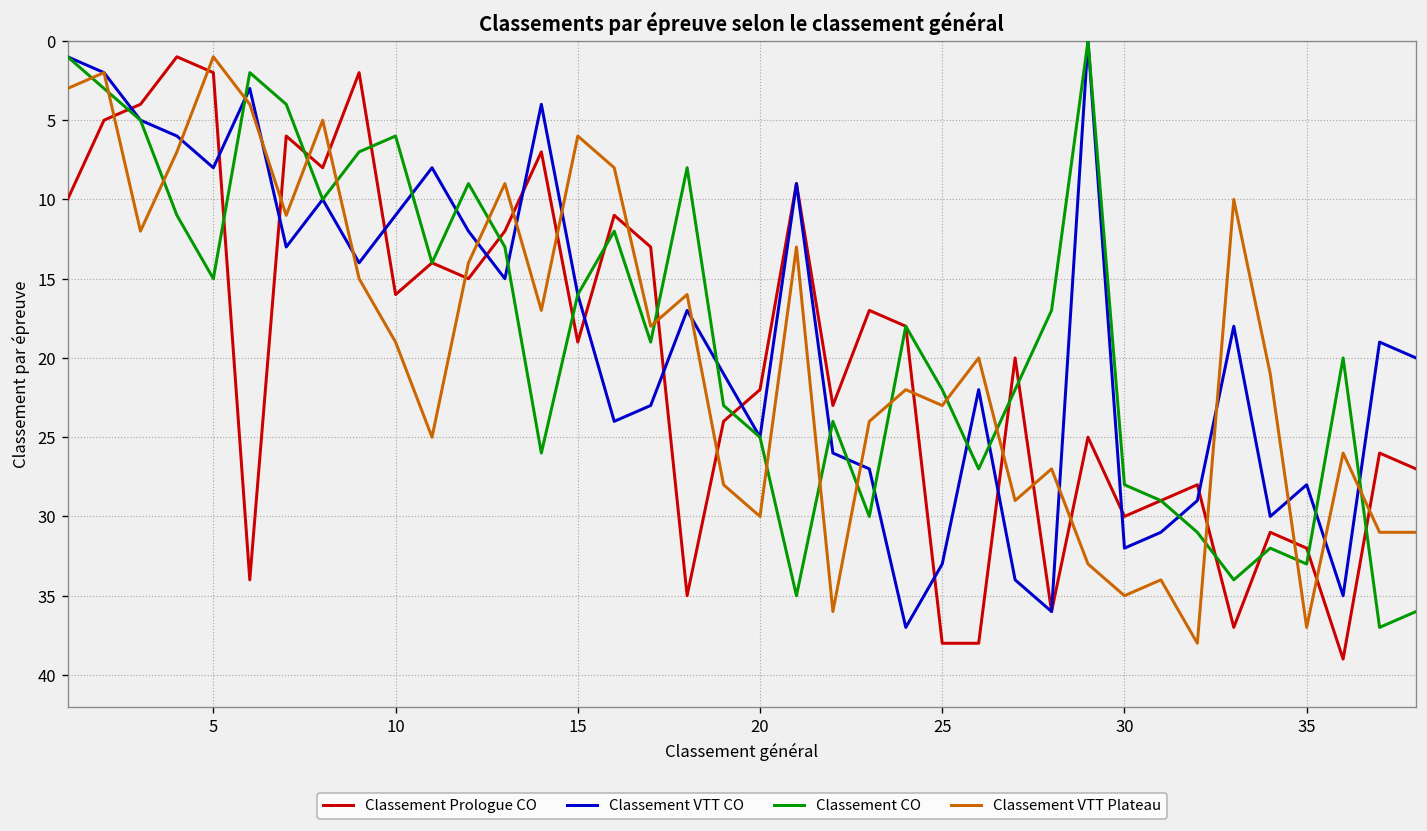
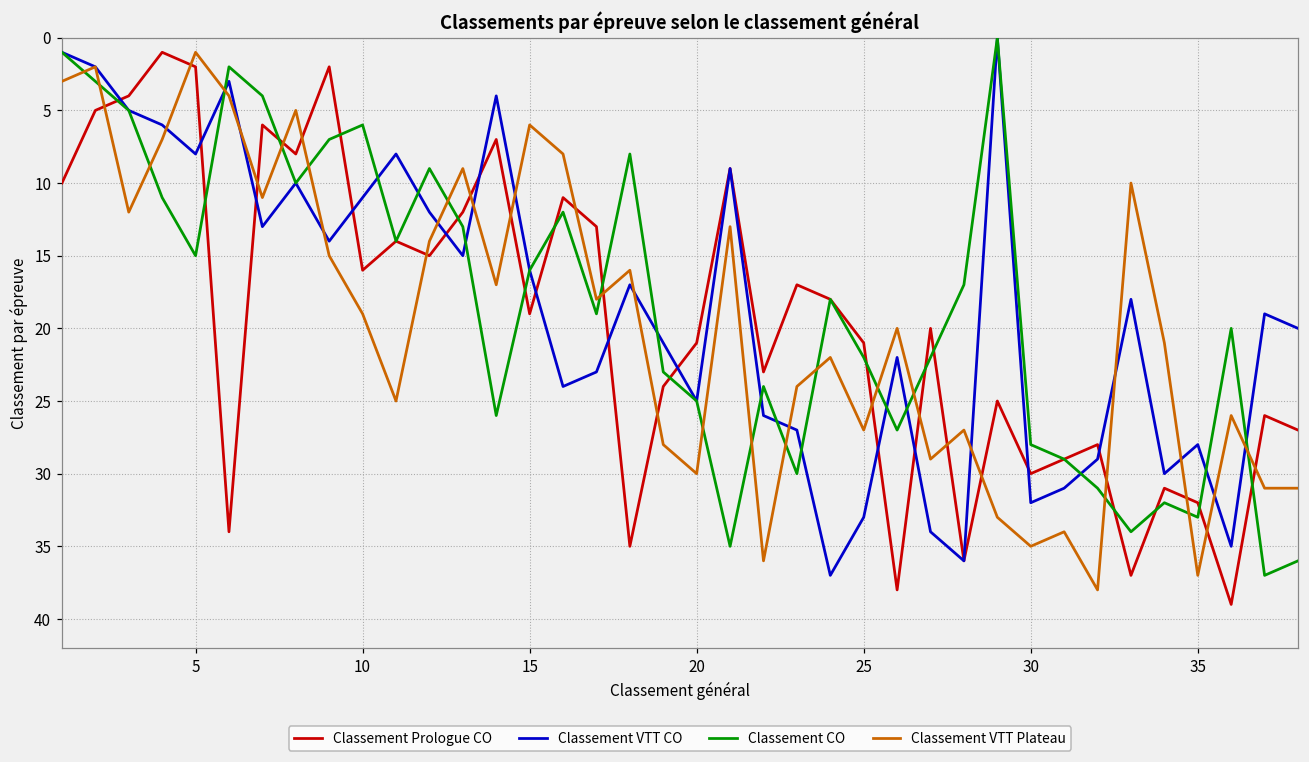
Classement Prologue CO, 20: 22 -> 21
Classement Prologue CO, 25: 38 -> 21
Classement VTT Plateau, 25: 23 -> 27
